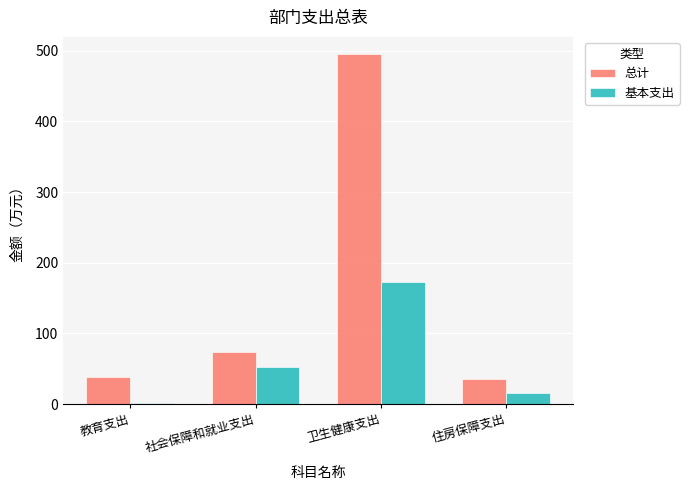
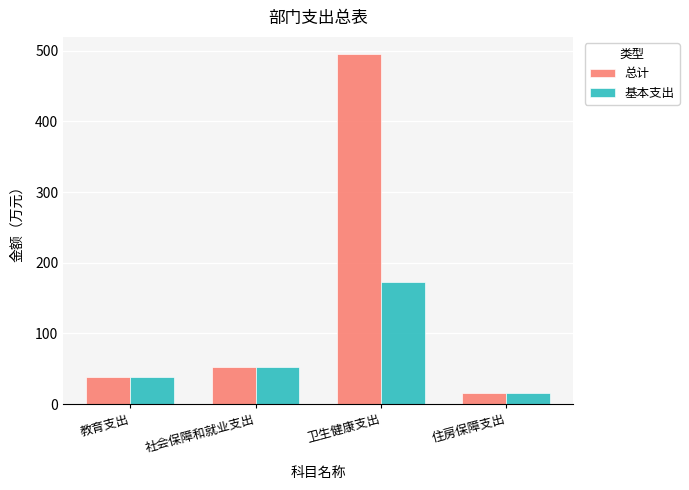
基本支出, 教育支出: 0 -> 40
总计, 社会保障和就业支出: 70 -> 50
总计, 住房保障支出: 40 -> 20
